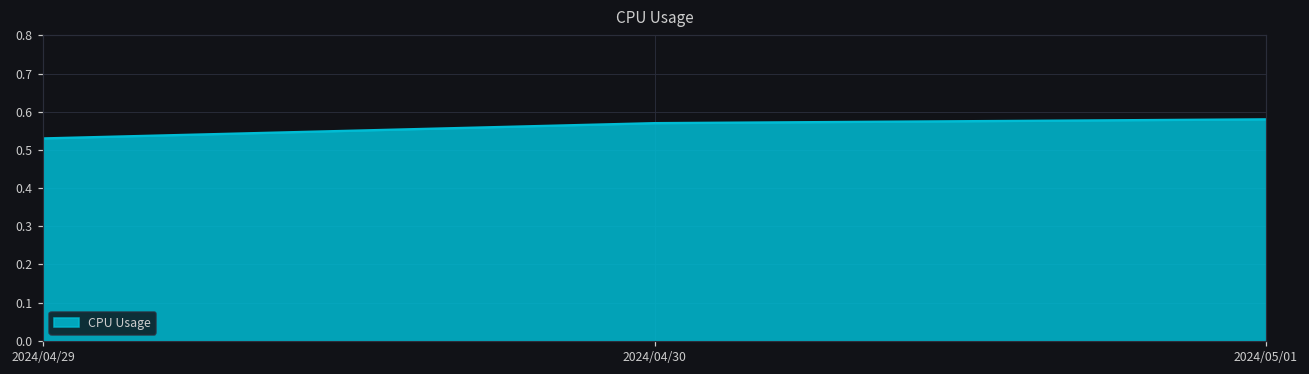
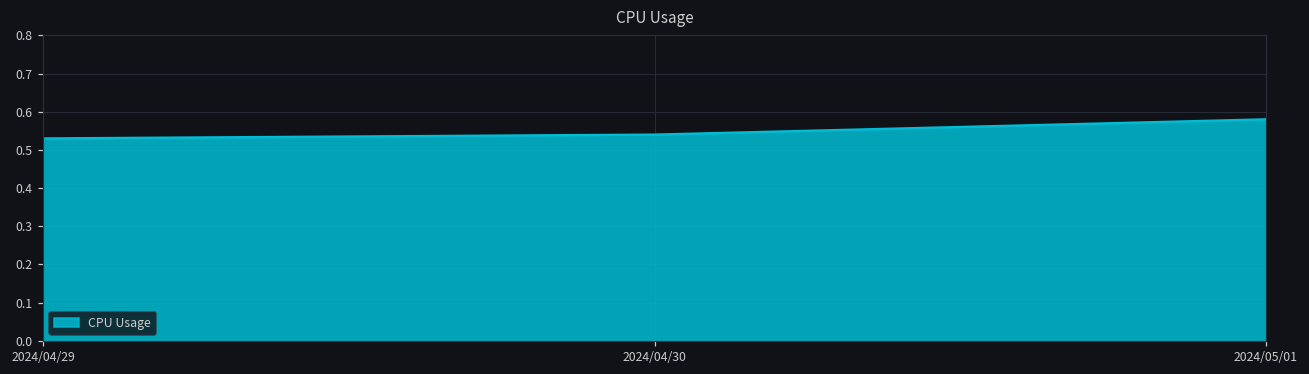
2024/04/30: 0.57 -> 0.54
